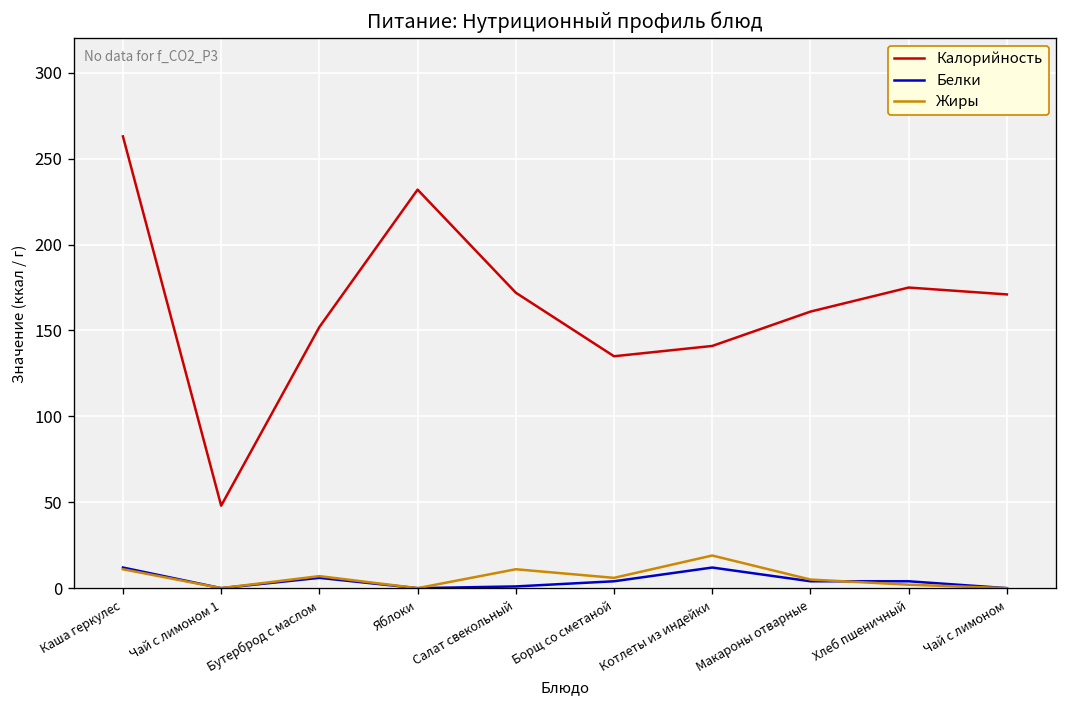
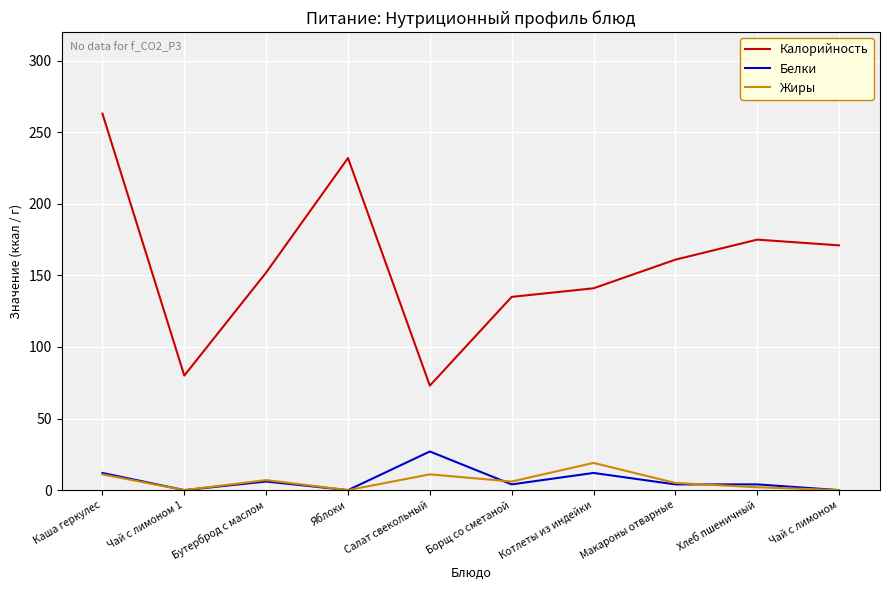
Калорийность, Чай с лимоном 1: 48 -> 80
Калорийность, Салат свекольный: 172 -> 73
Белки, Салат свекольный: 1 -> 27
